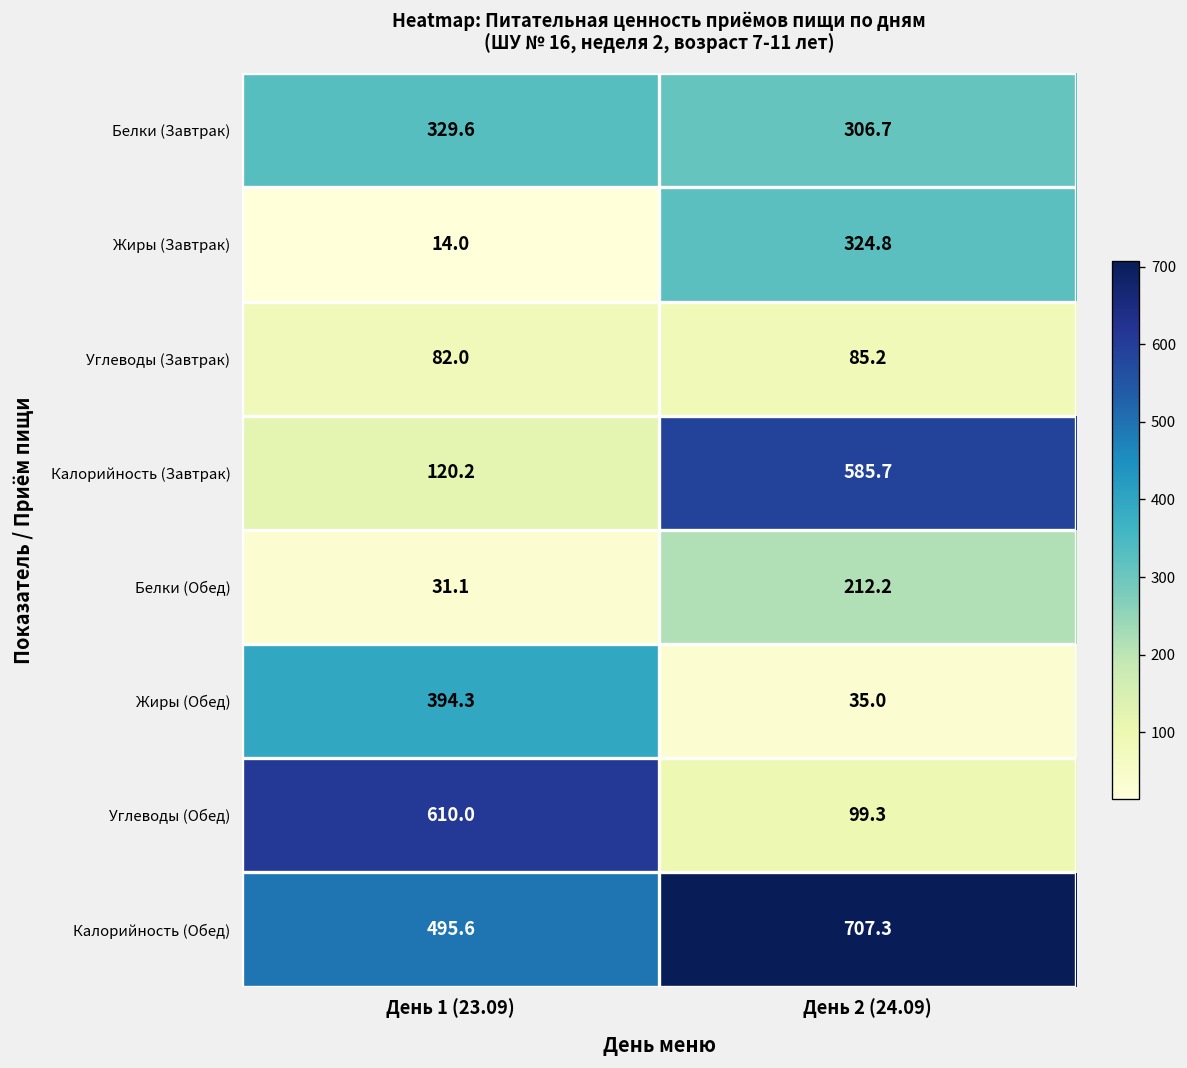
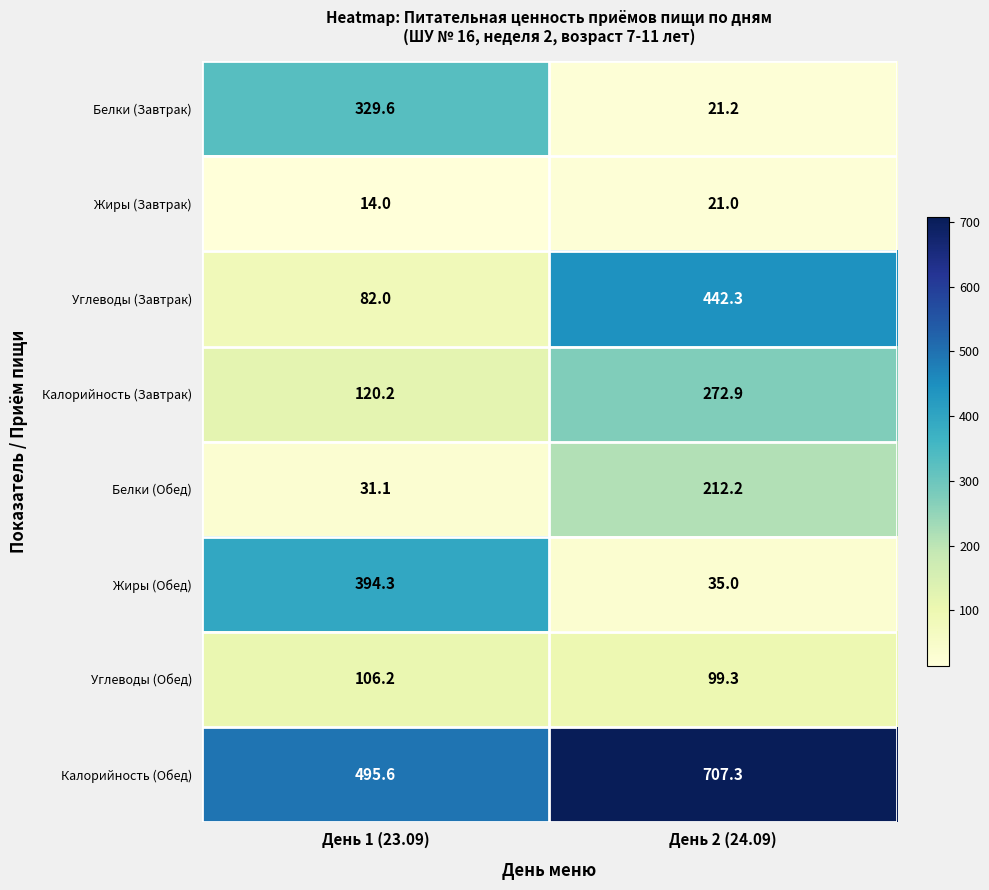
Белки (Завтрак), День 2 (24.09): 306.7 -> 21.2
Жиры (Завтрак), День 2 (24.09): 324.8 -> 21.0
Углеводы (Завтрак), День 2 (24.09): 85.2 -> 442.3
Калорийность (Завтрак), День 2 (24.09): 585.7 -> 272.9
Углеводы (Обед), День 1 (23.09): 610.0 -> 106.2
